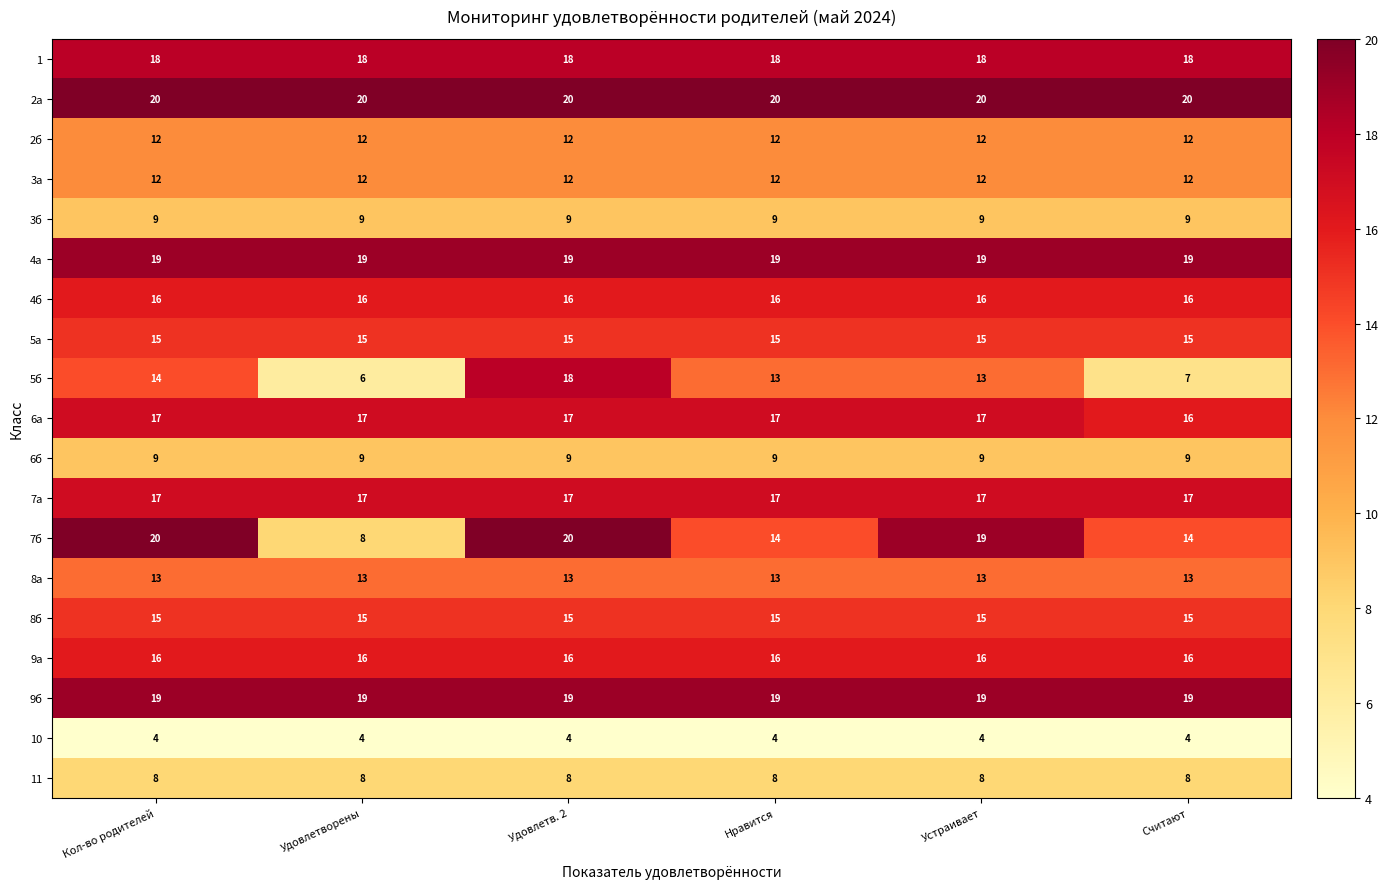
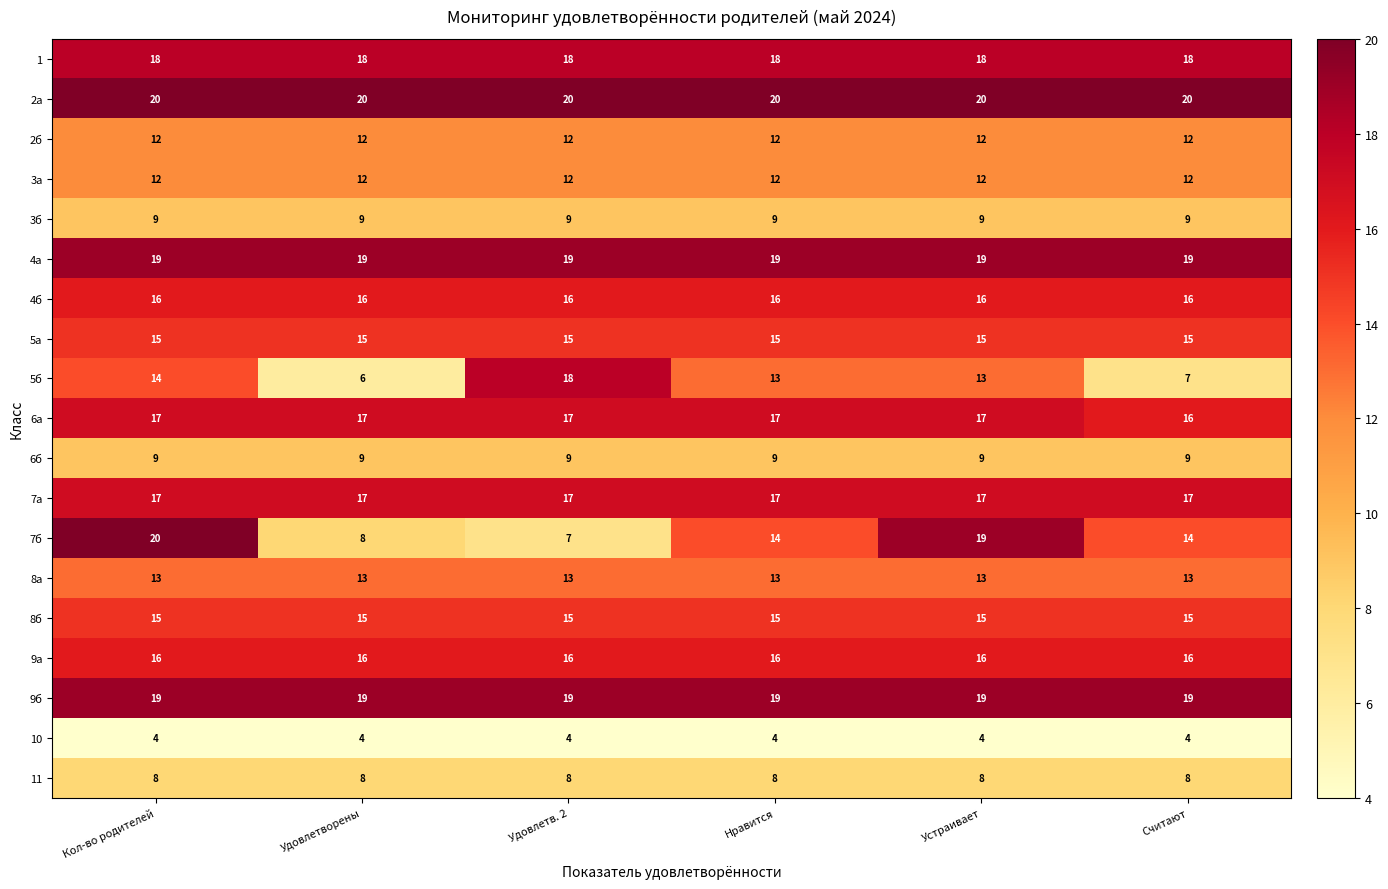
7б, Удовлетв. 2: 20 -> 7
